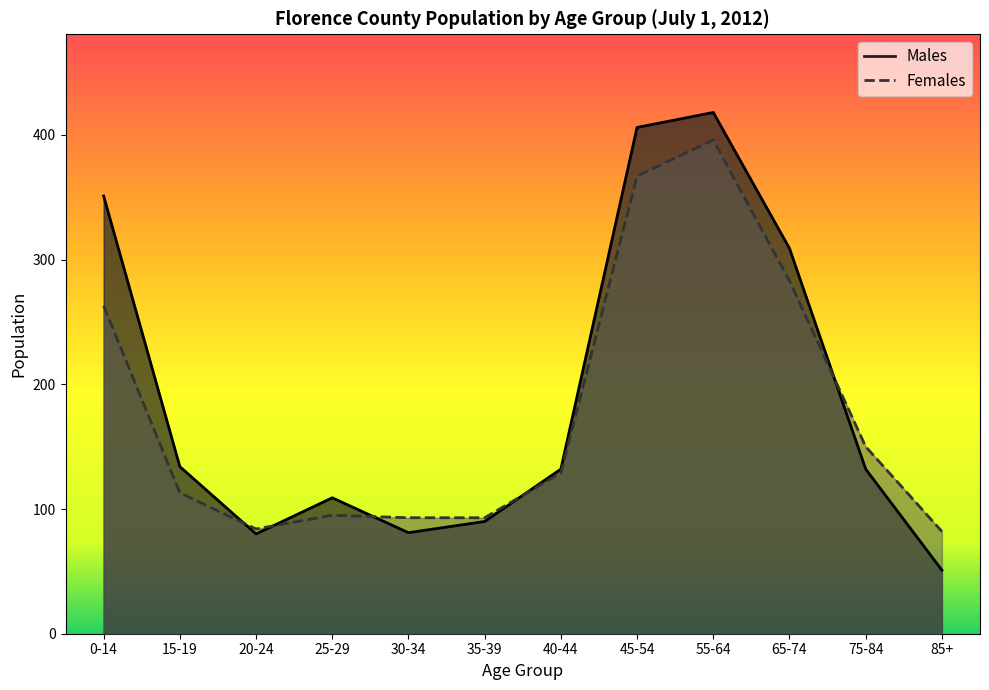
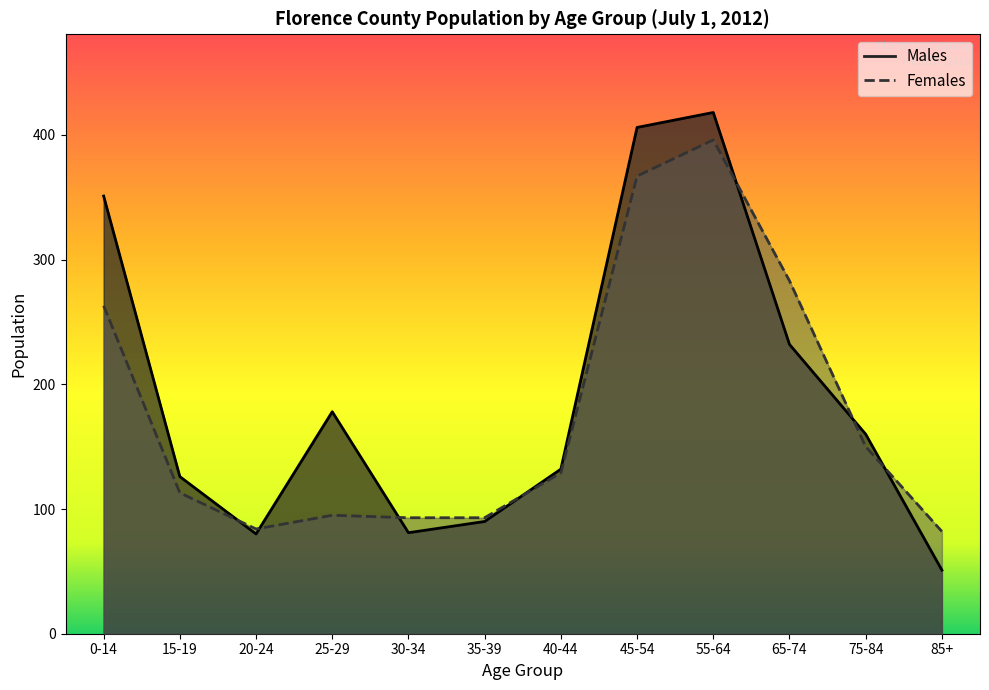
Males, 15-19: 134 -> 126
Males, 25-29: 109 -> 178
Males, 65-74: 309 -> 232
Males, 75-84: 132 -> 160
